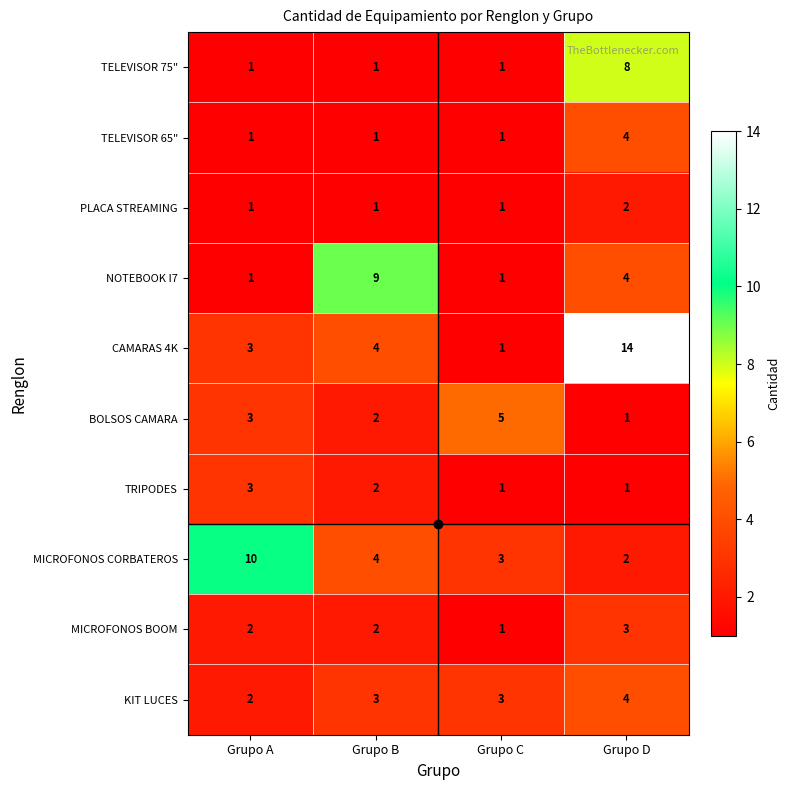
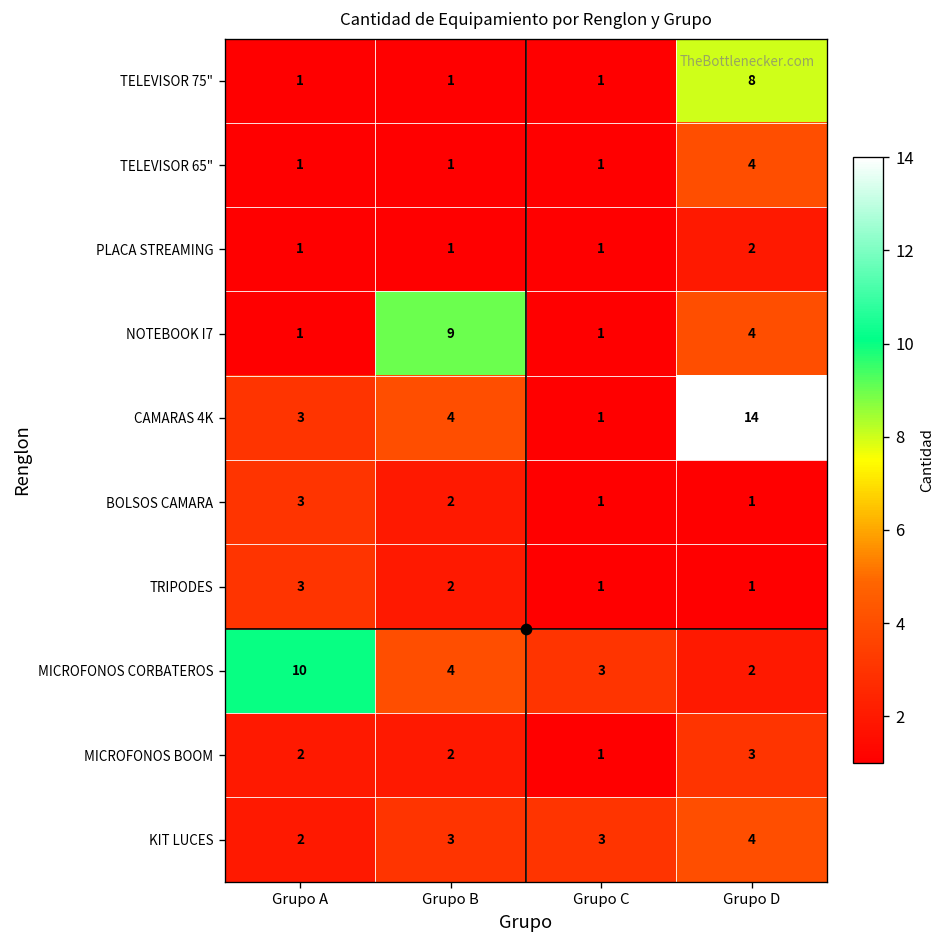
BOLSOS CAMARA, Grupo C: 5 -> 1
